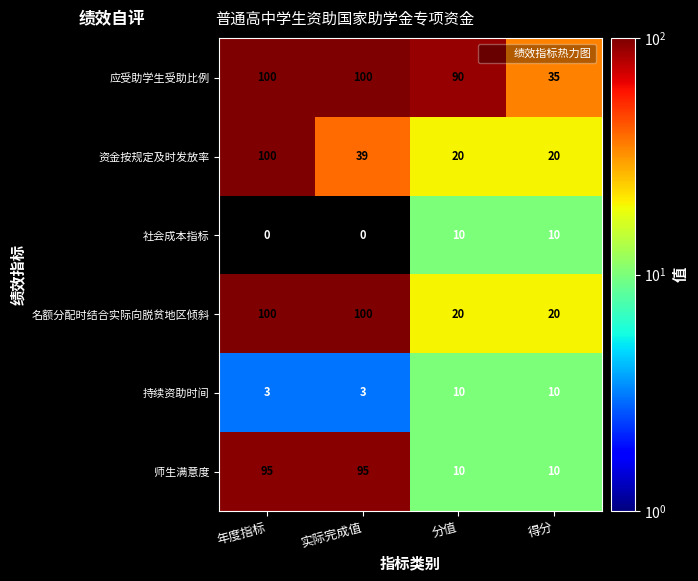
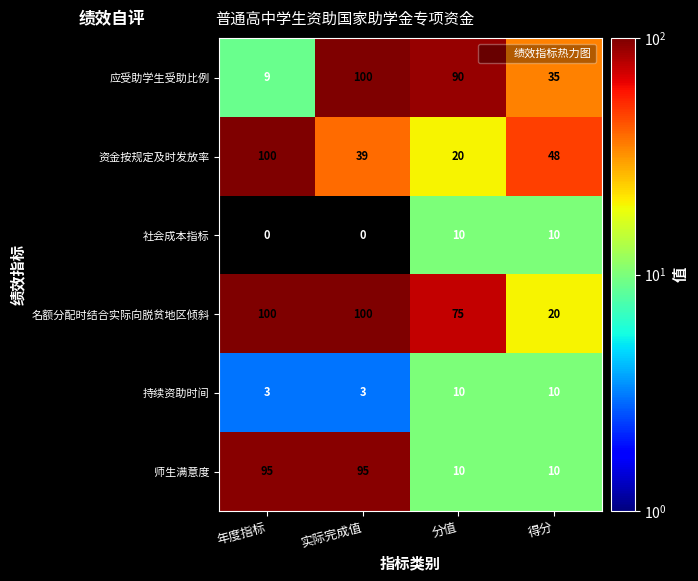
应受助学生受助比例, 年度指标: 100 -> 9
资金按规定及时发放率, 得分: 20 -> 48
名额分配时结合实际向脱贫地区倾斜, 分值: 20 -> 75
